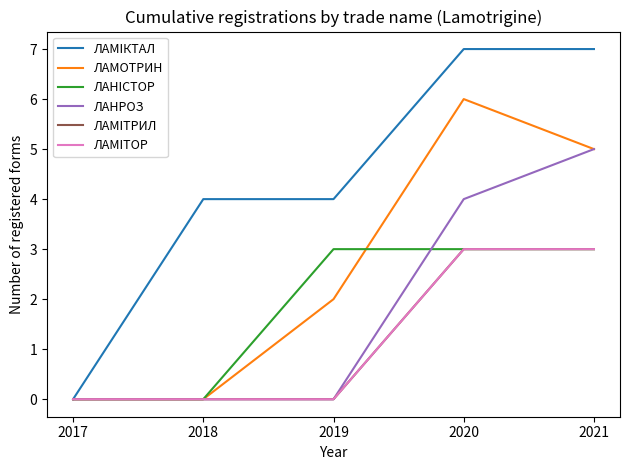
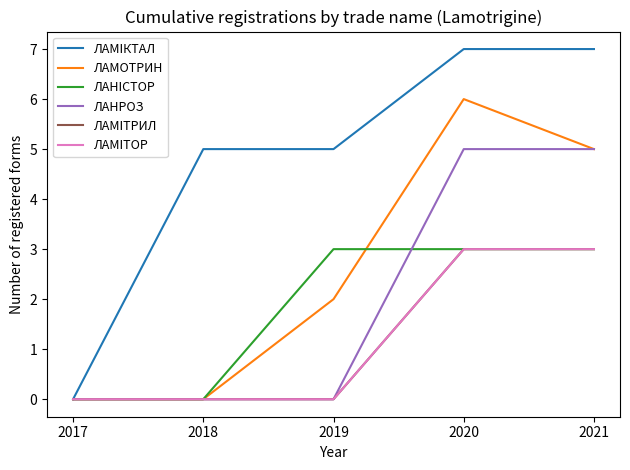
ЛАМІКТАЛ, 2018: 4 -> 5
ЛАМІКТАЛ, 2019: 4 -> 5
ЛАНРОЗ, 2020: 4 -> 5
